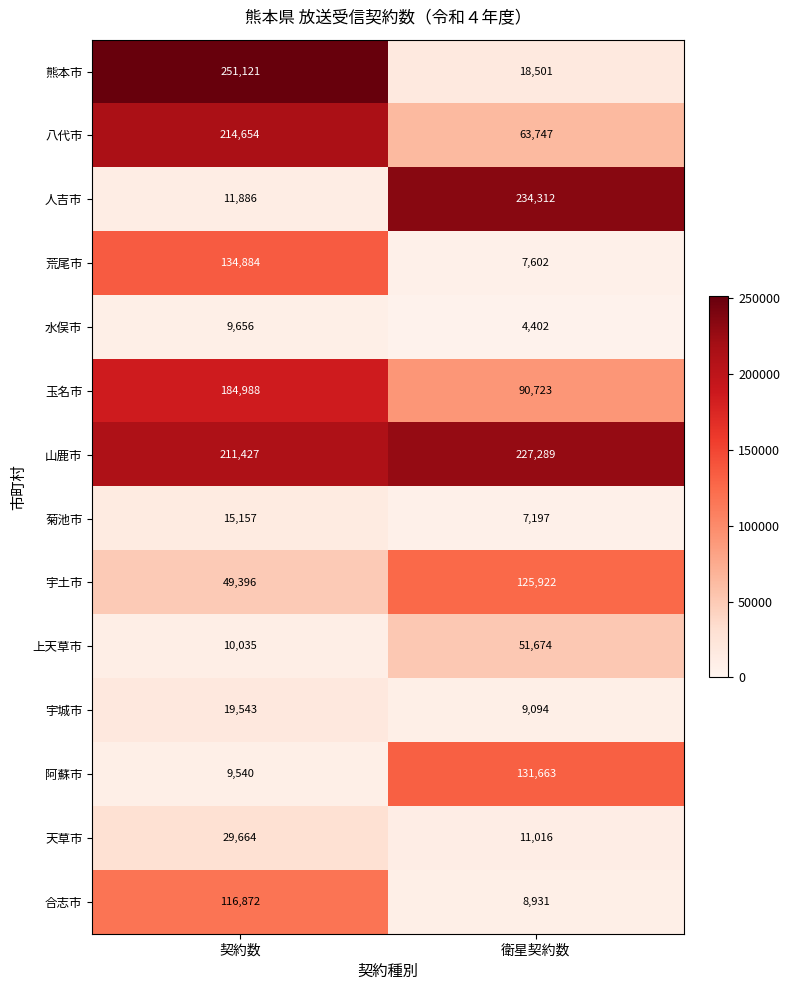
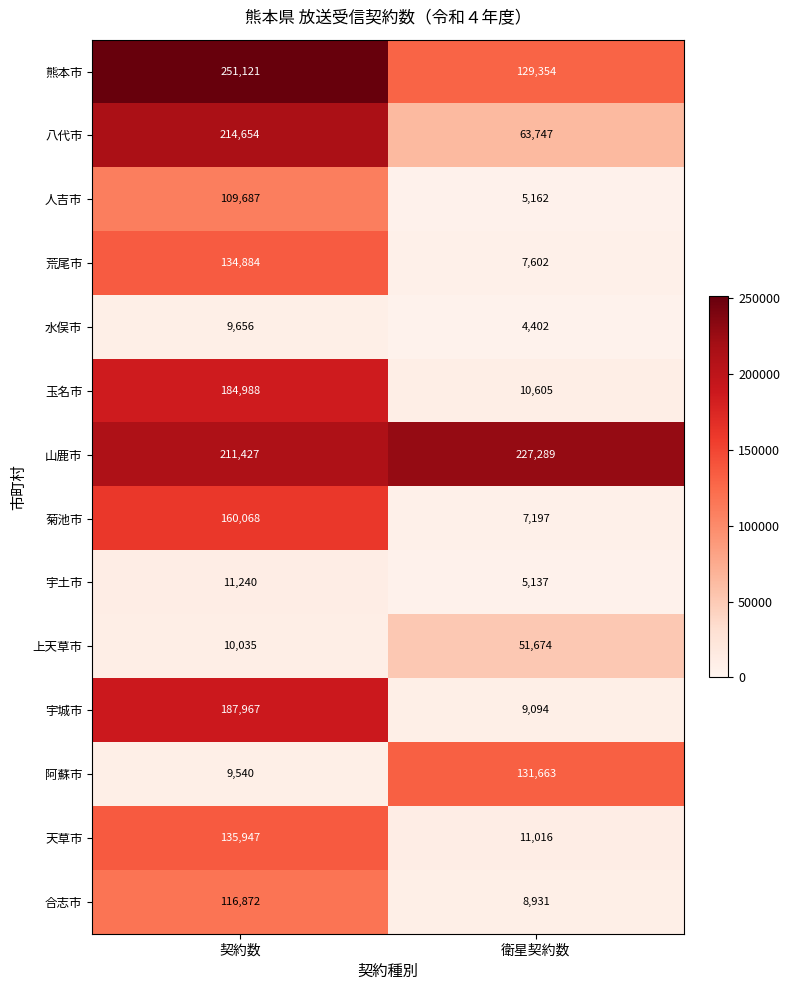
熊本市, 衛星契約数: 18,501 -> 129,354
人吉市, 契約数: 11,886 -> 109,687
人吉市, 衛星契約数: 234,312 -> 5,162
玉名市, 衛星契約数: 90,723 -> 10,605
菊池市, 契約数: 15,157 -> 160,068
宇土市, 契約数: 49,396 -> 11,240
宇土市, 衛星契約数: 125,922 -> 5,137
宇城市, 契約数: 19,543 -> 187,967
天草市, 契約数: 29,664 -> 135,947
